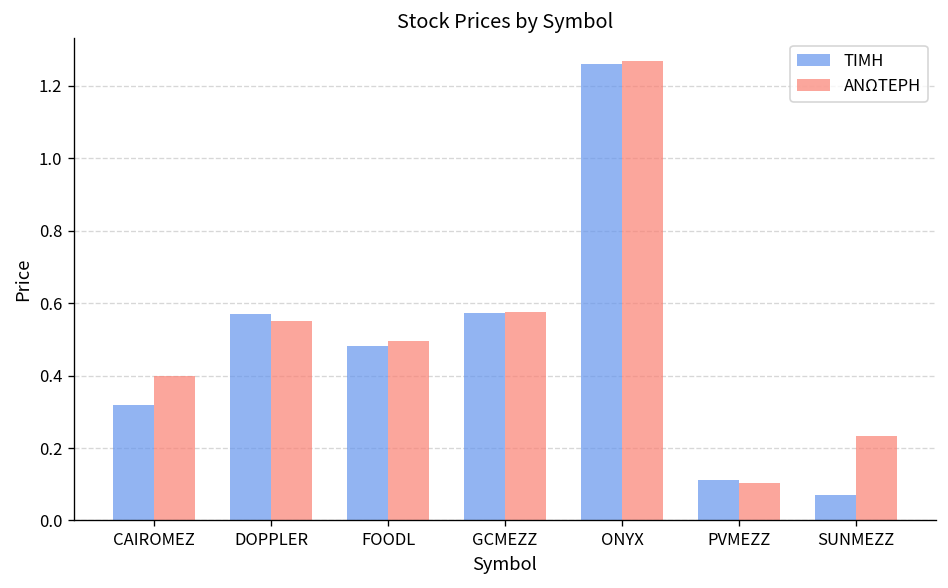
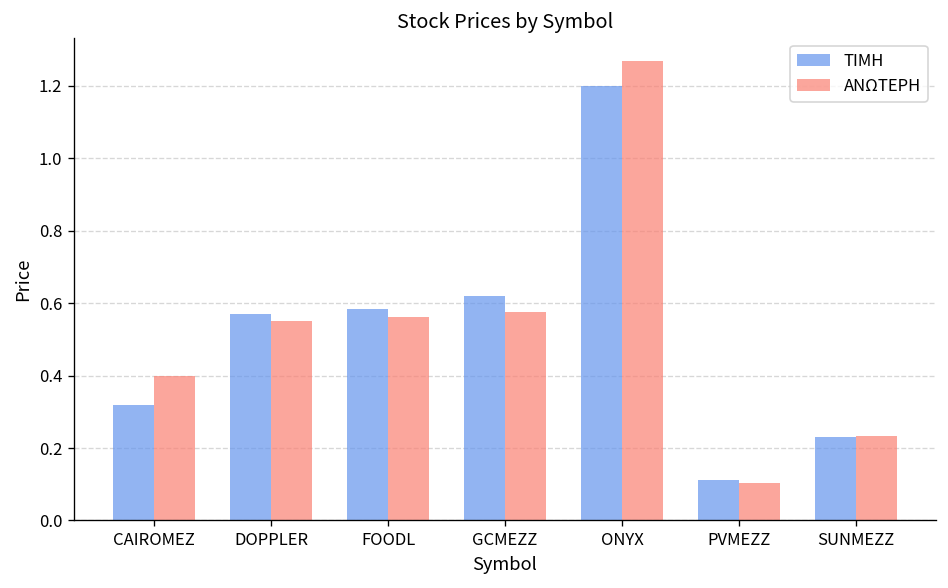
ΤΙΜΗ, FOODL: 0.48 -> 0.59
ΑΝΩΤΕΡΗ, FOODL: 0.50 -> 0.56
ΤΙΜΗ, GCMEZZ: 0.57 -> 0.62
ΤΙΜΗ, ONYX: 1.26 -> 1.20
ΤΙΜΗ, SUNMEZZ: 0.07 -> 0.23
